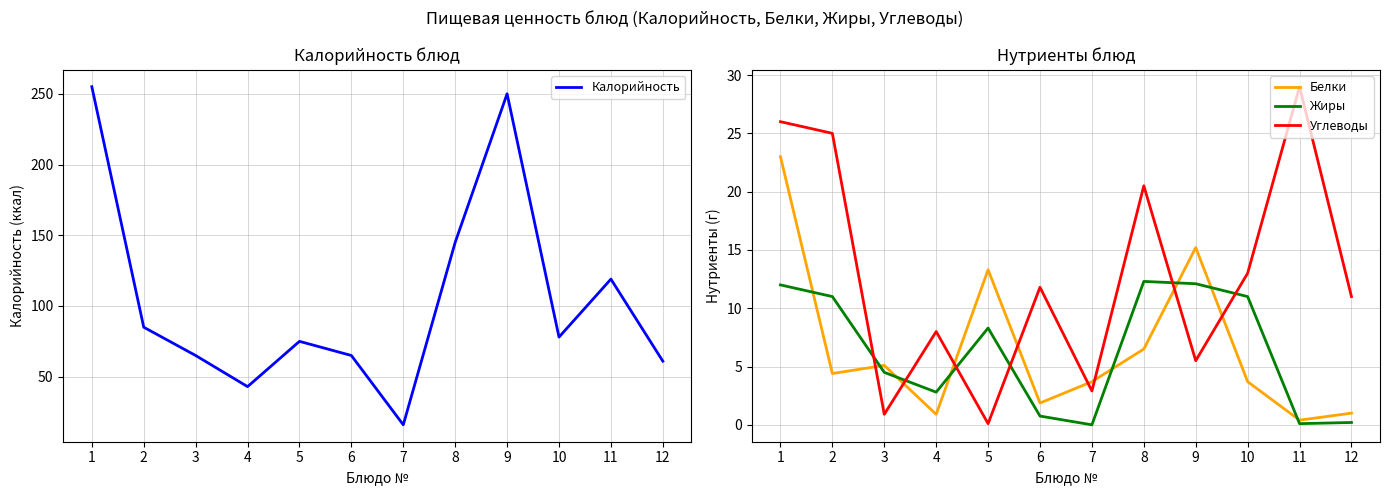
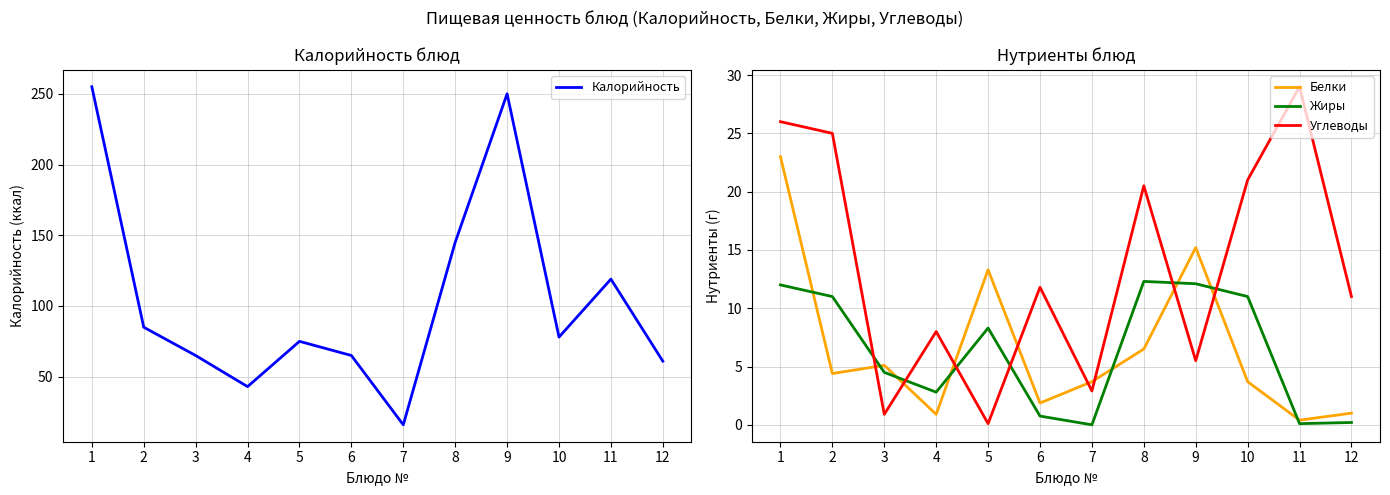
Нутриенты блюд, Углеводы, 10: 13 -> 21
